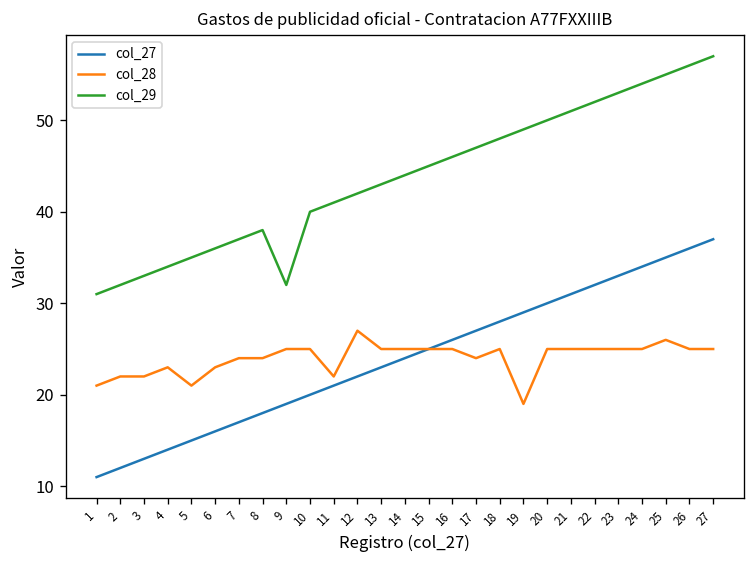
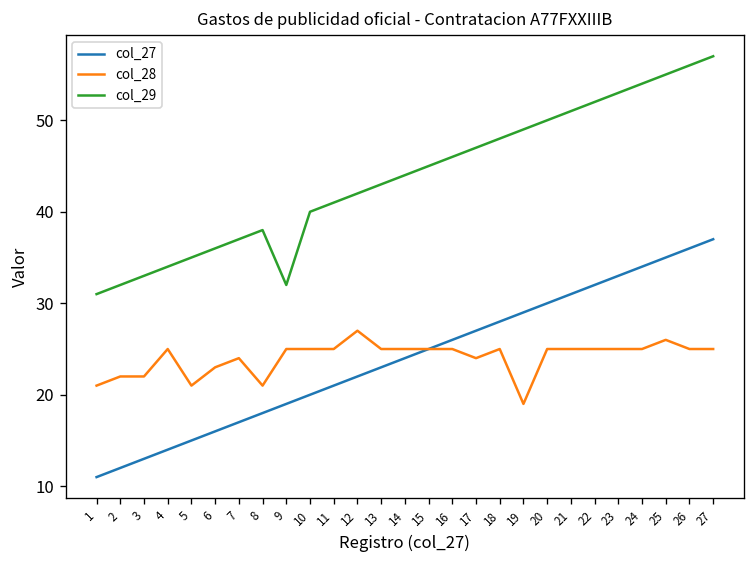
col_28, 4: 23 -> 25
col_28, 8: 24 -> 21
col_28, 11: 22 -> 25
